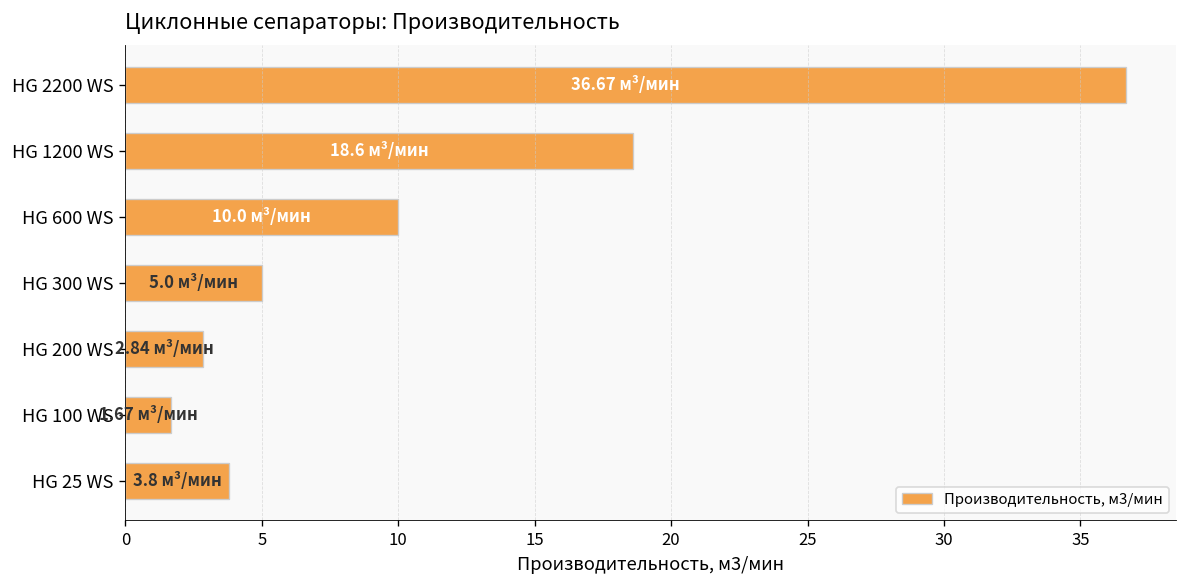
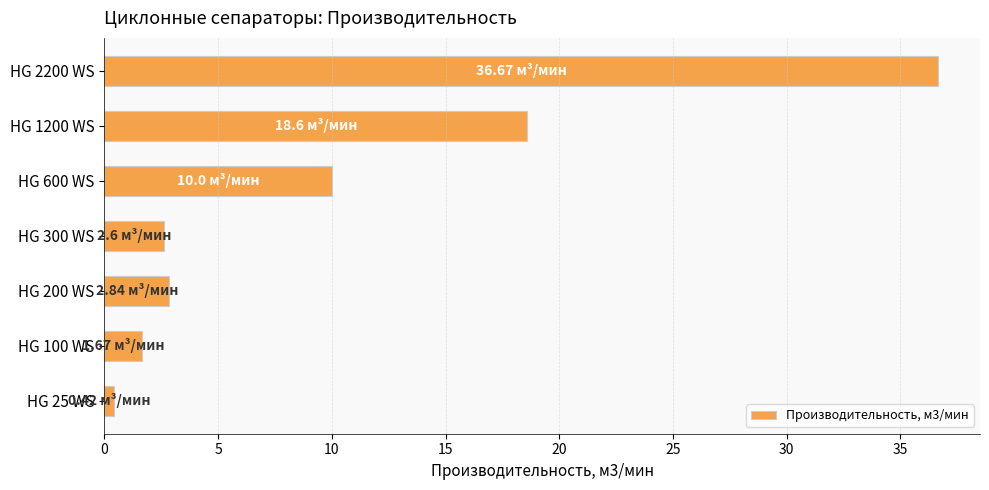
HG 300 WS: 5.0 -> 2.6
HG 25 WS: 3.8 -> 0.42
